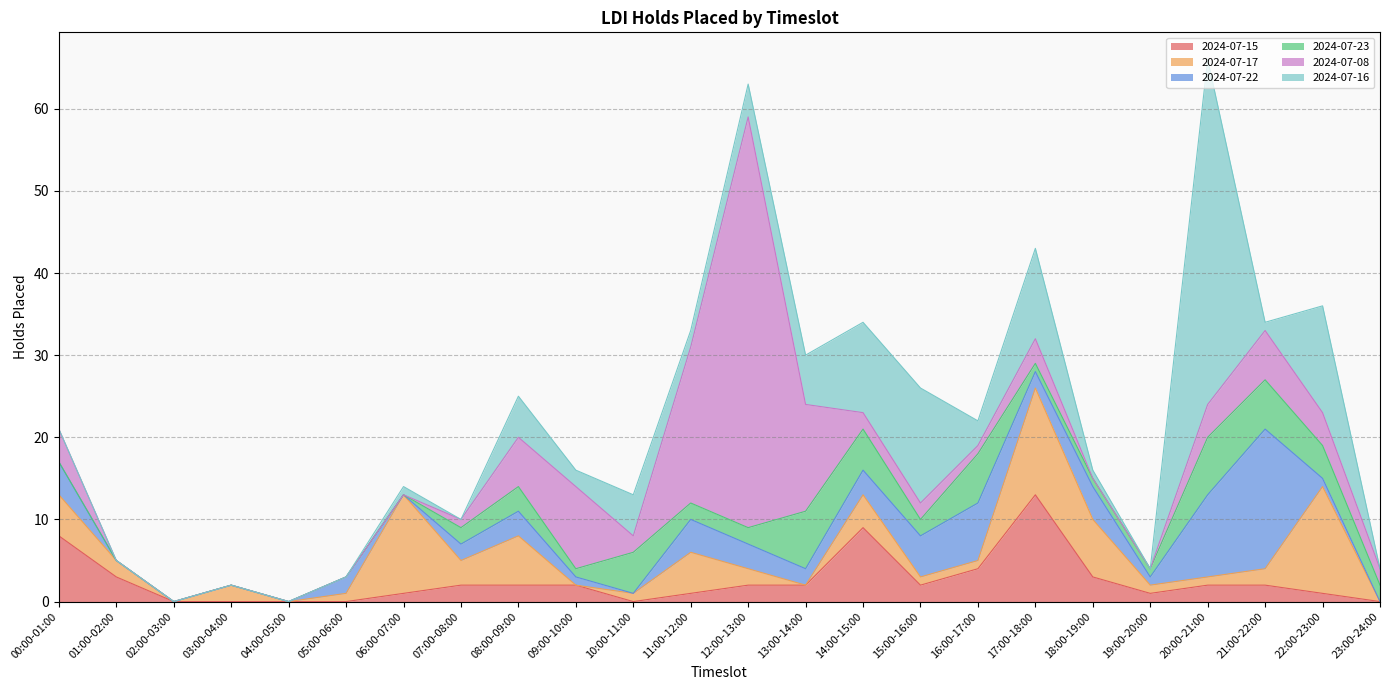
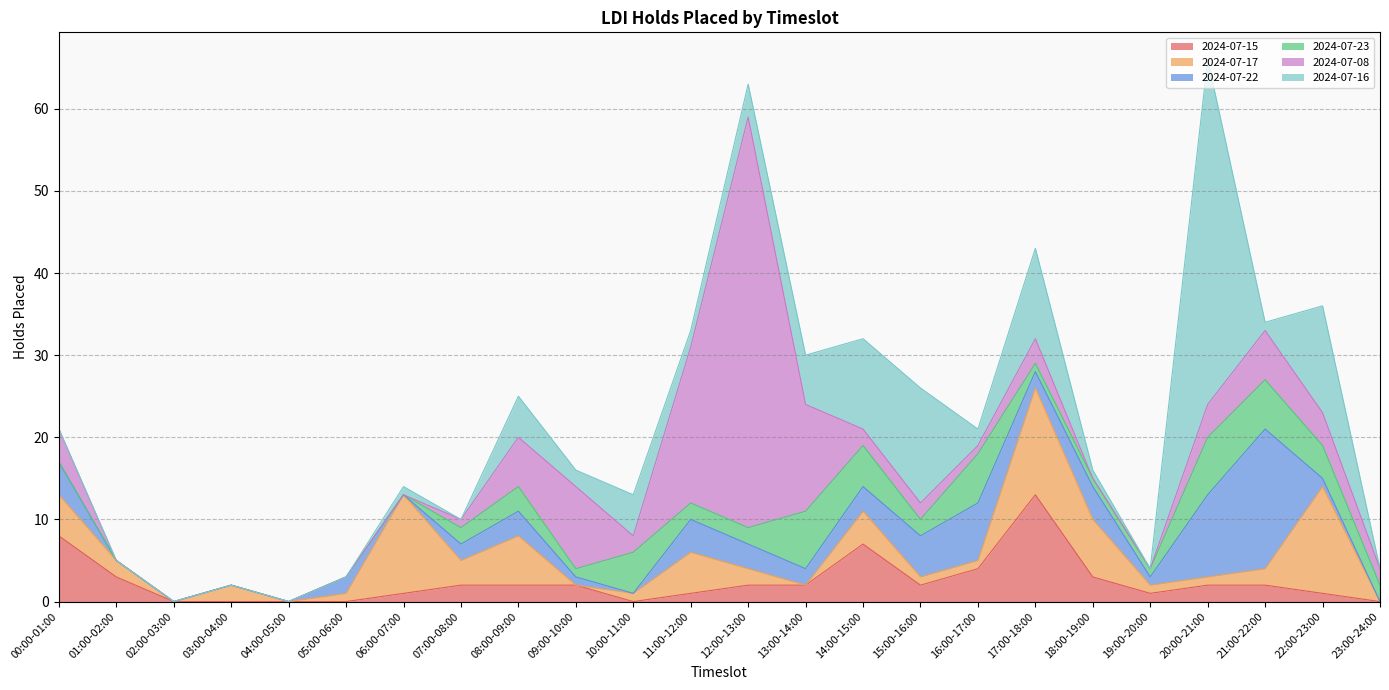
2024-07-15, 14:00-15:00: 9 -> 7
2024-07-16, 16:00-17:00: 3 -> 2
